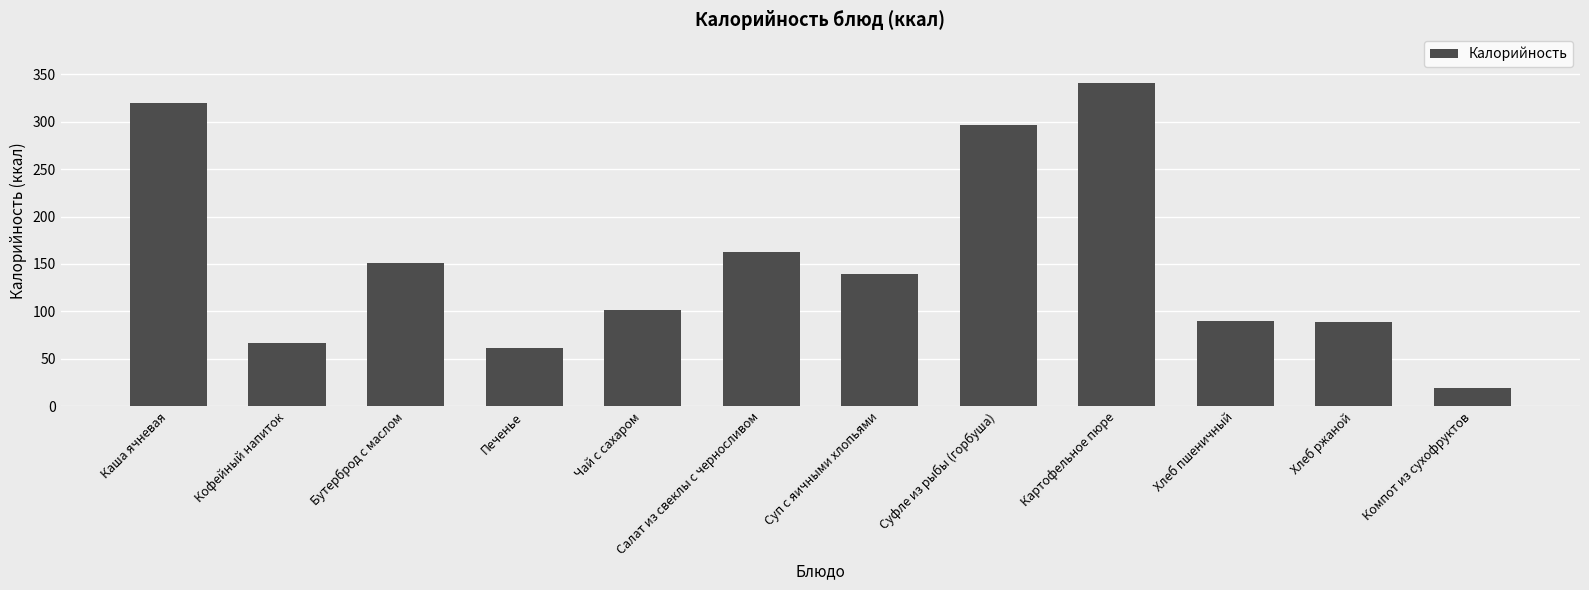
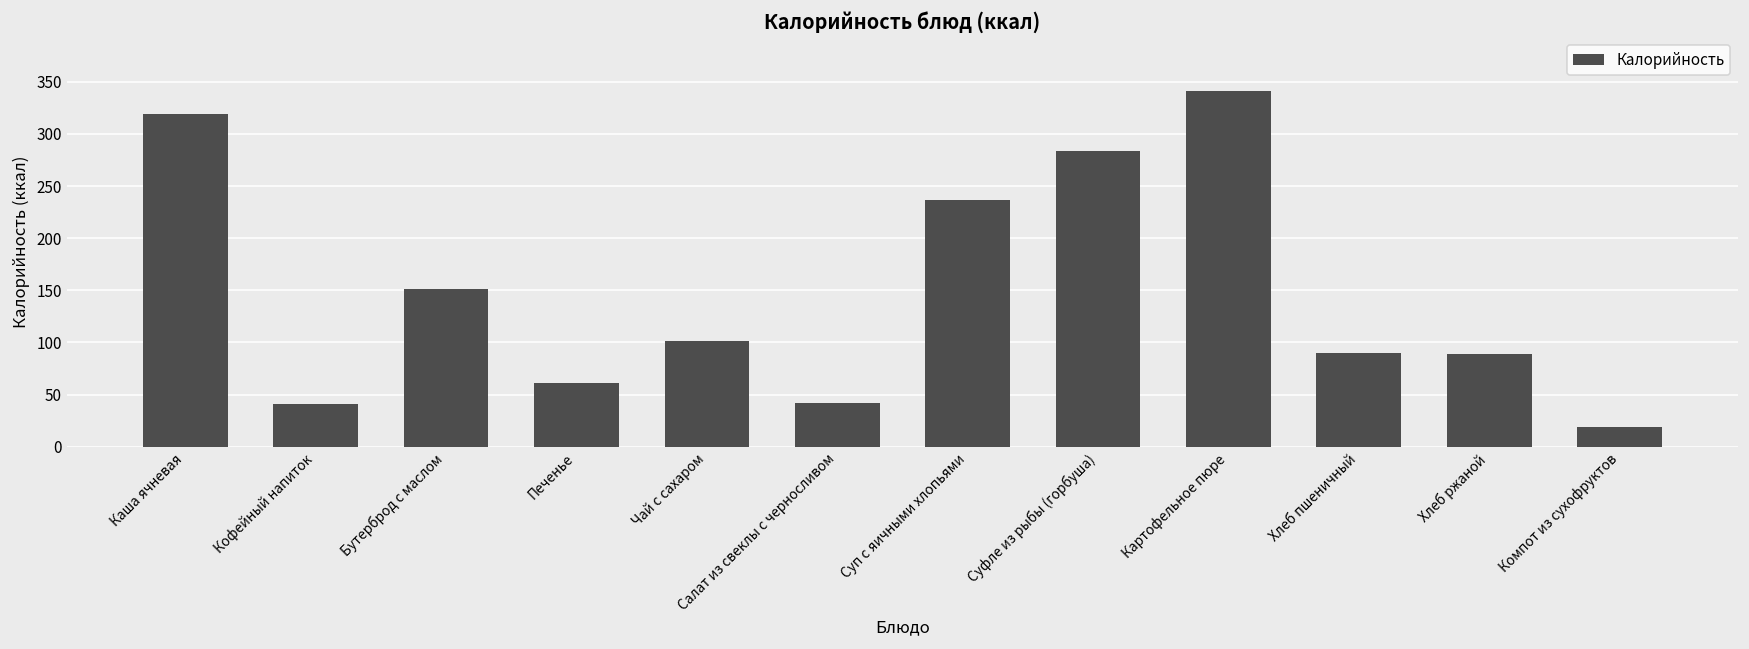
Кофейный напиток: 70 -> 40
Салат из свеклы с черносливом: 160 -> 40
Суп с яичными хлопьями: 140 -> 240
Суфле из рыбы (горбуша): 300 -> 280
